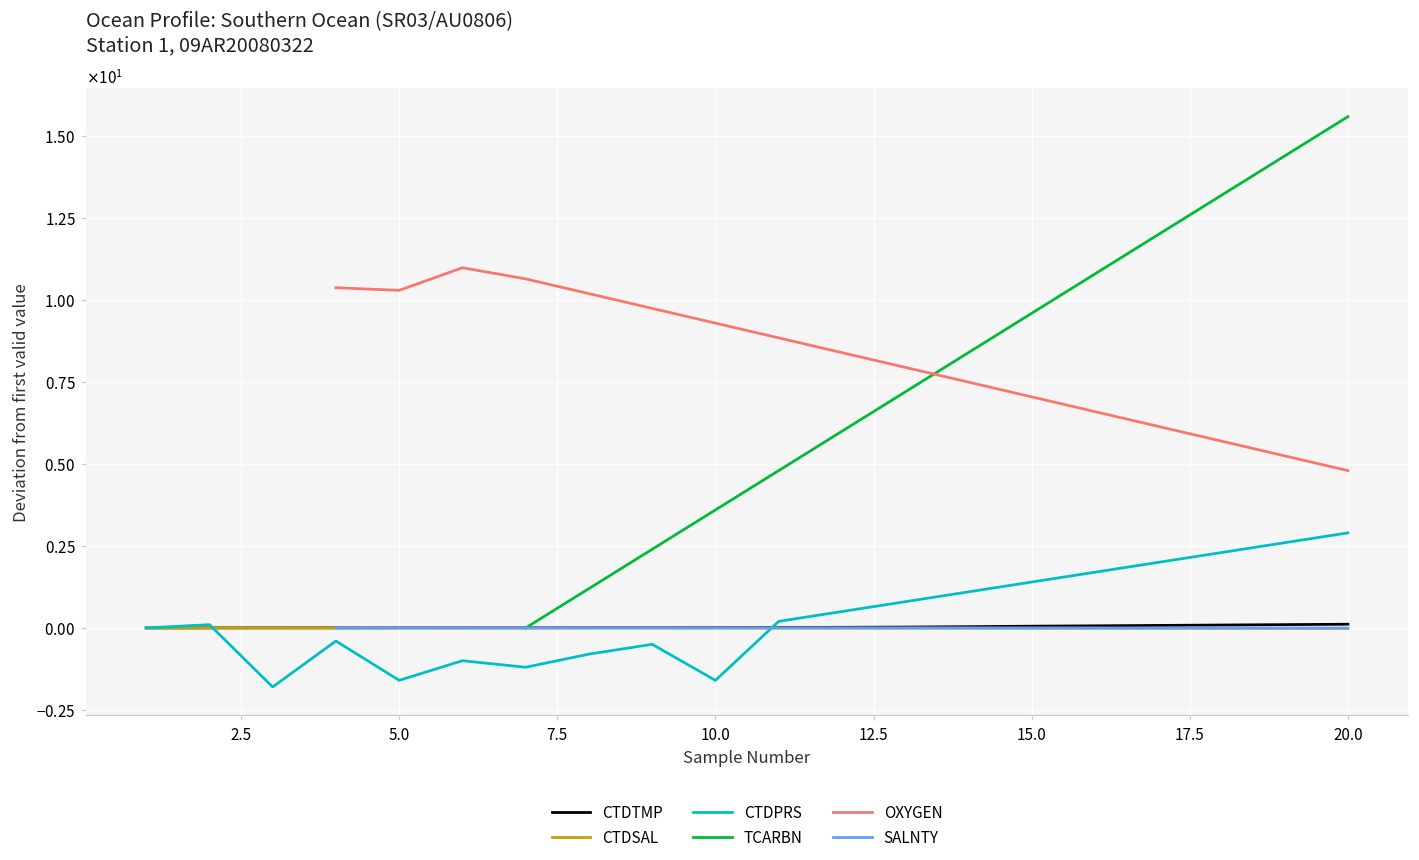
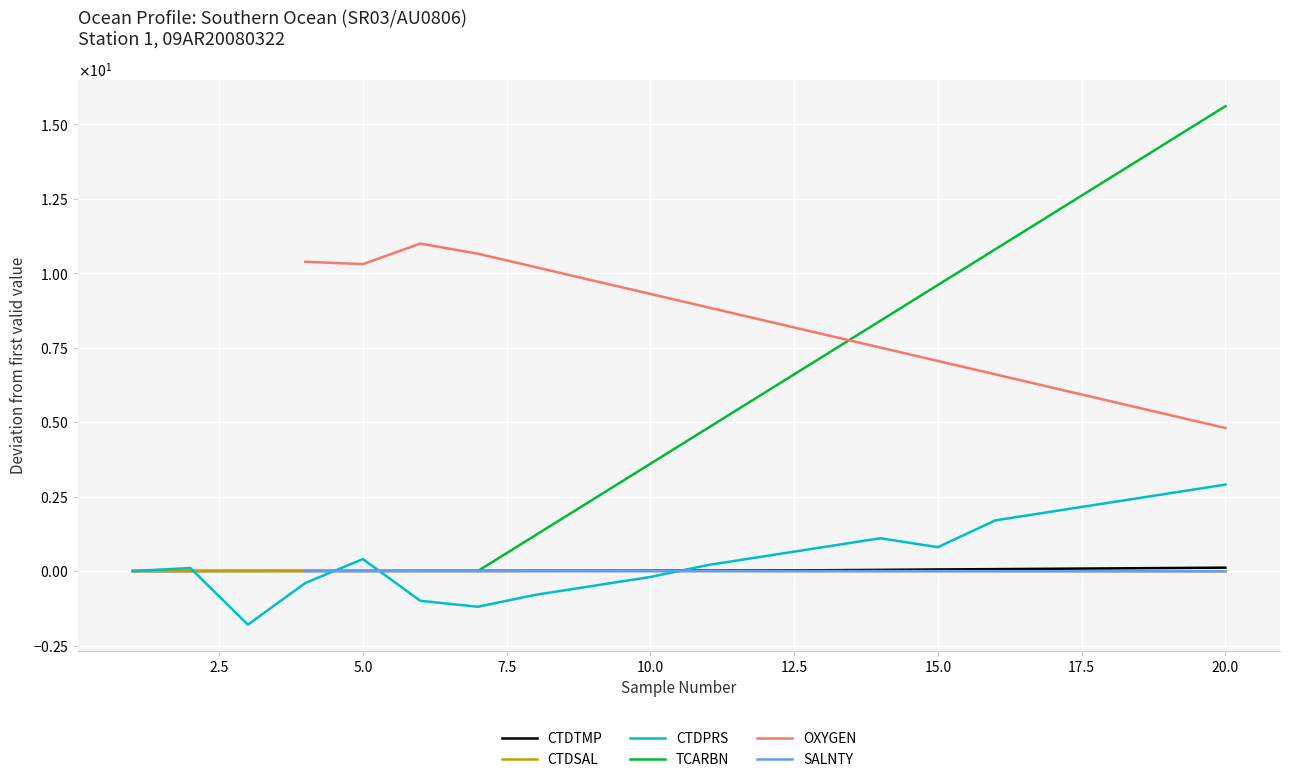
CTDPRS, 5.0: -1.6 -> 0.4
CTDPRS, 10.0: -1.6 -> -0.2
CTDPRS, 15.0: 1.4 -> 0.8
